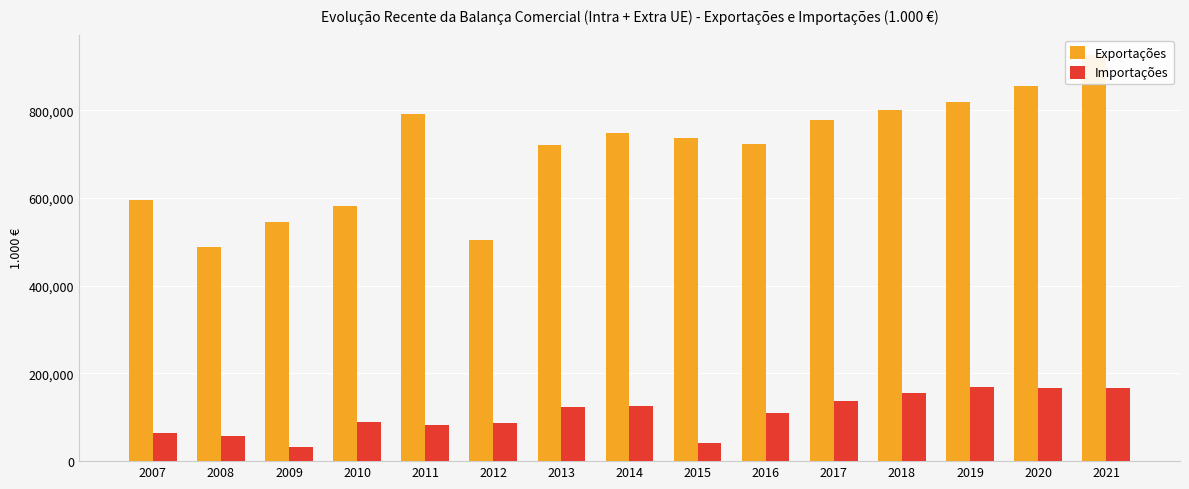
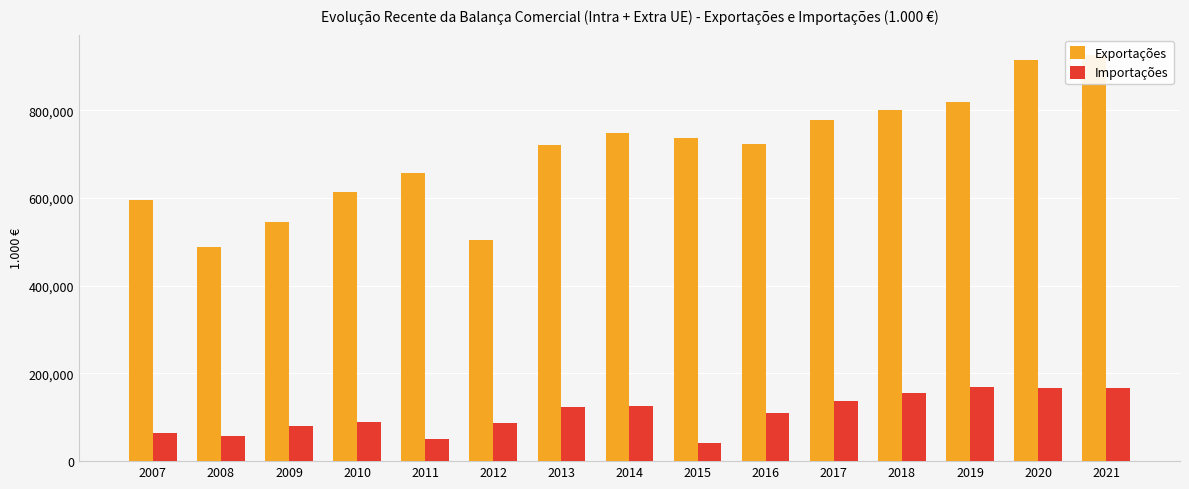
Importações, 2009: 30,000 -> 80,000
Exportações, 2010: 580,000 -> 610,000
Exportações, 2011: 790,000 -> 660,000
Importações, 2011: 80,000 -> 50,000
Exportações, 2020: 860,000 -> 910,000
